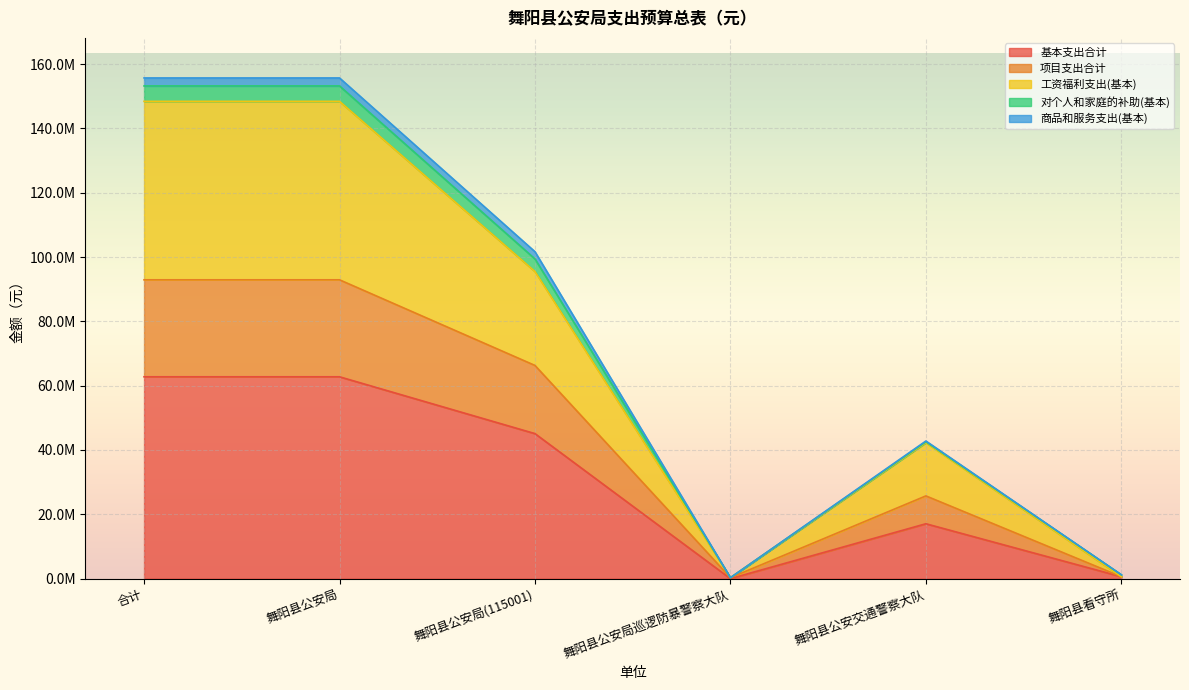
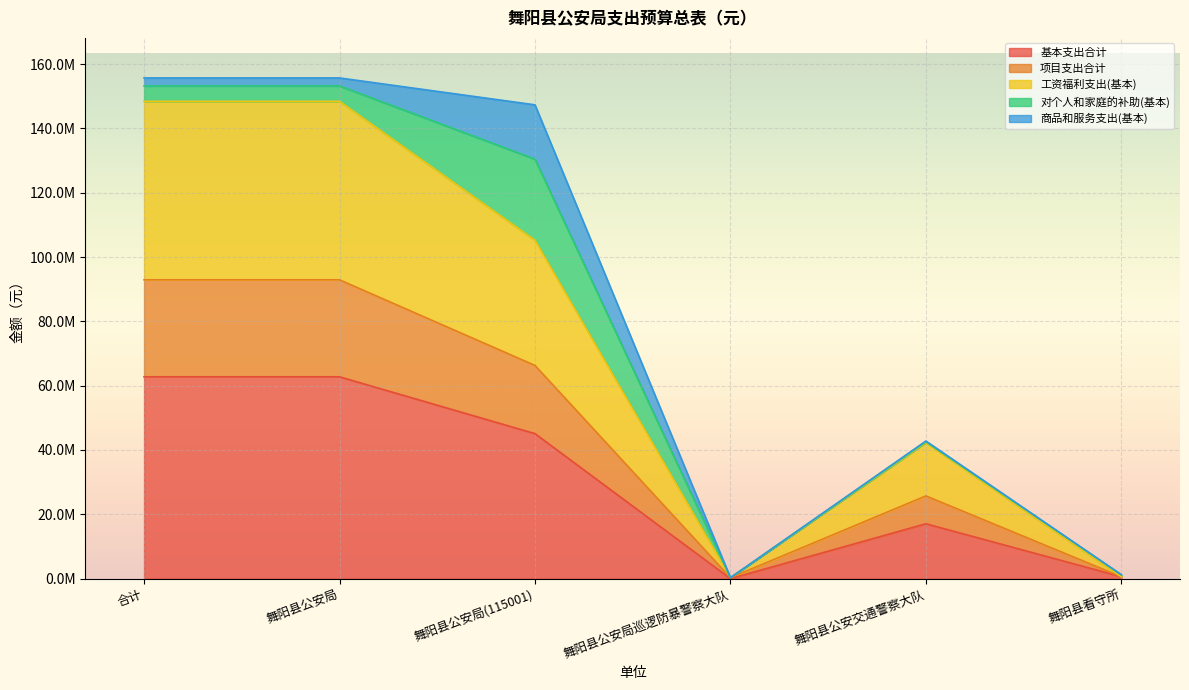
工资福利支出(基本), 舞阳县公安局(115001): 29000000 -> 39000000
对个人和家庭的补助(基本), 舞阳县公安局(115001): 4000000 -> 25000000
商品和服务支出(基本), 舞阳县公安局(115001): 2000000 -> 17000000
